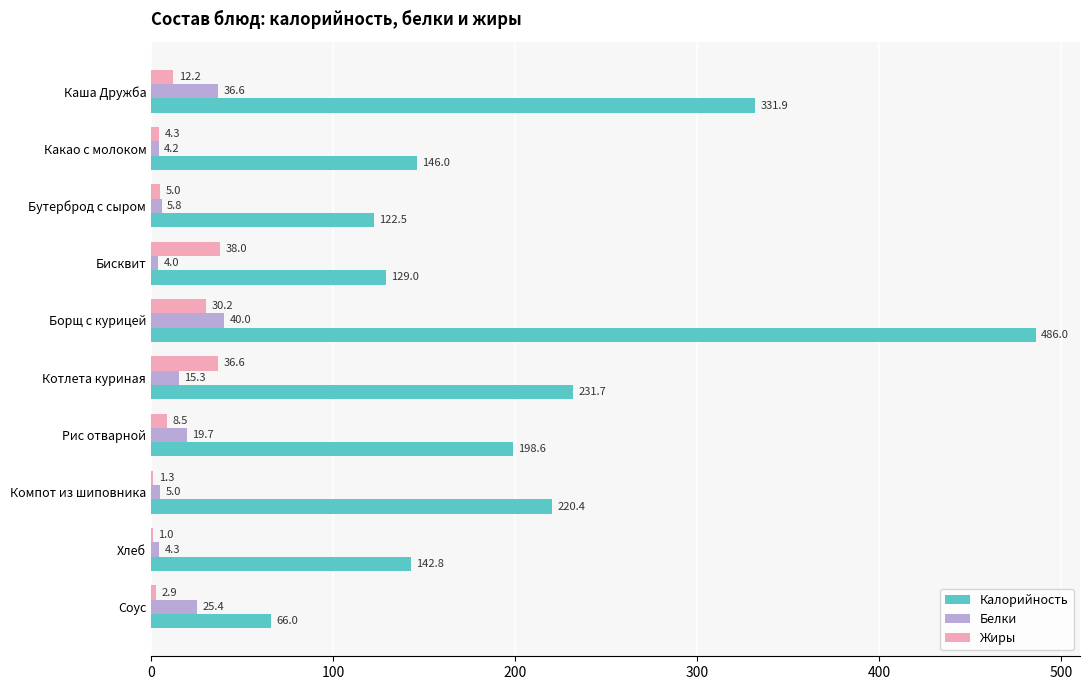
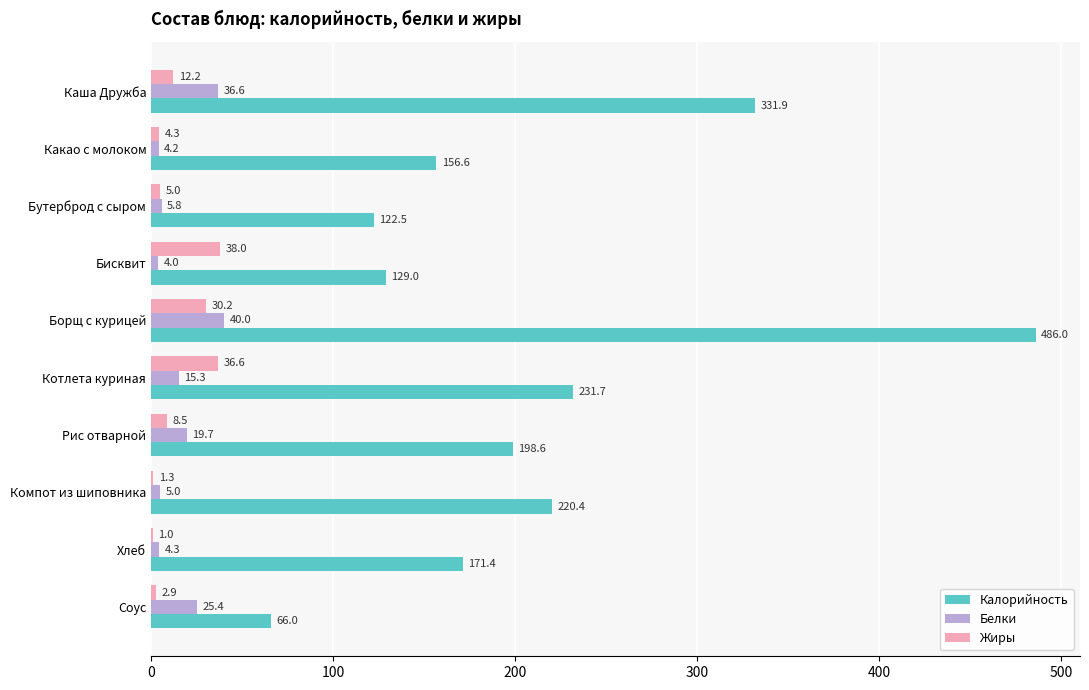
Калорийность, Какао с молоком: 146.0 -> 156.6
Калорийность, Хлеб: 142.8 -> 171.4
